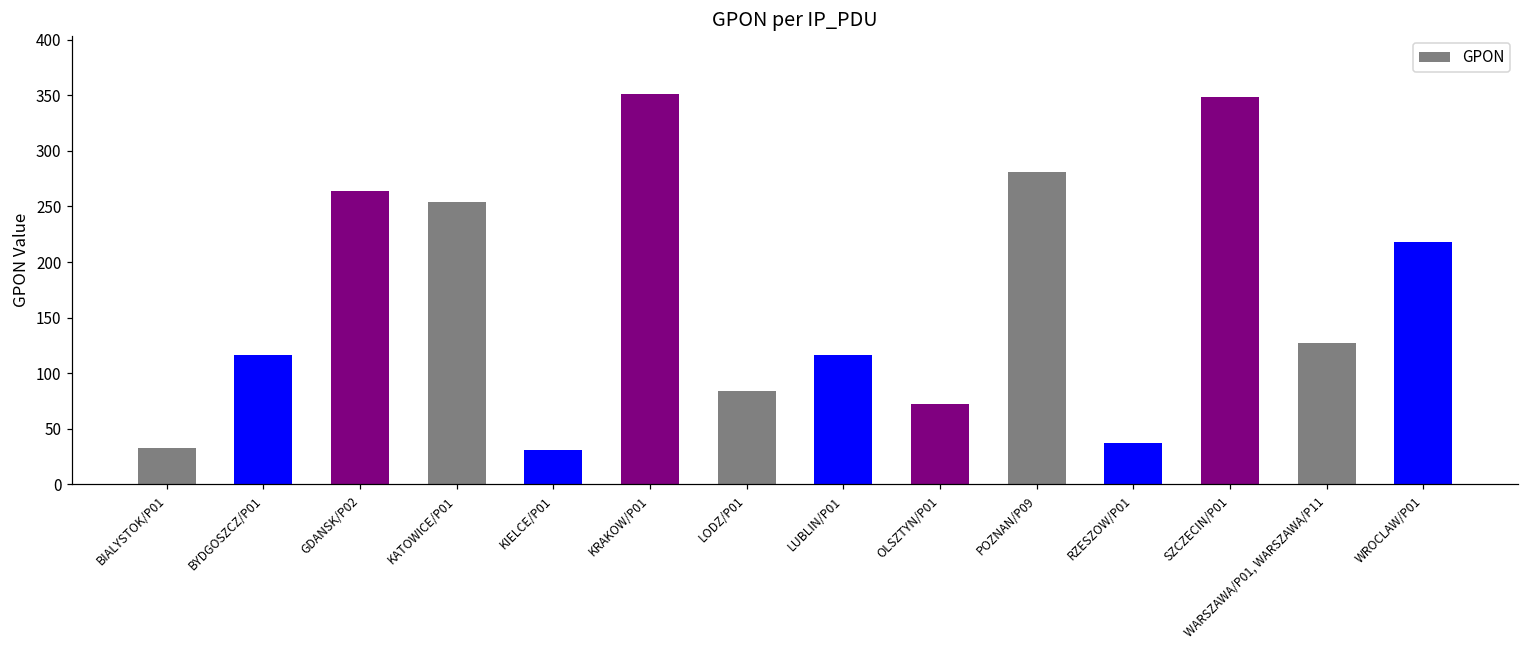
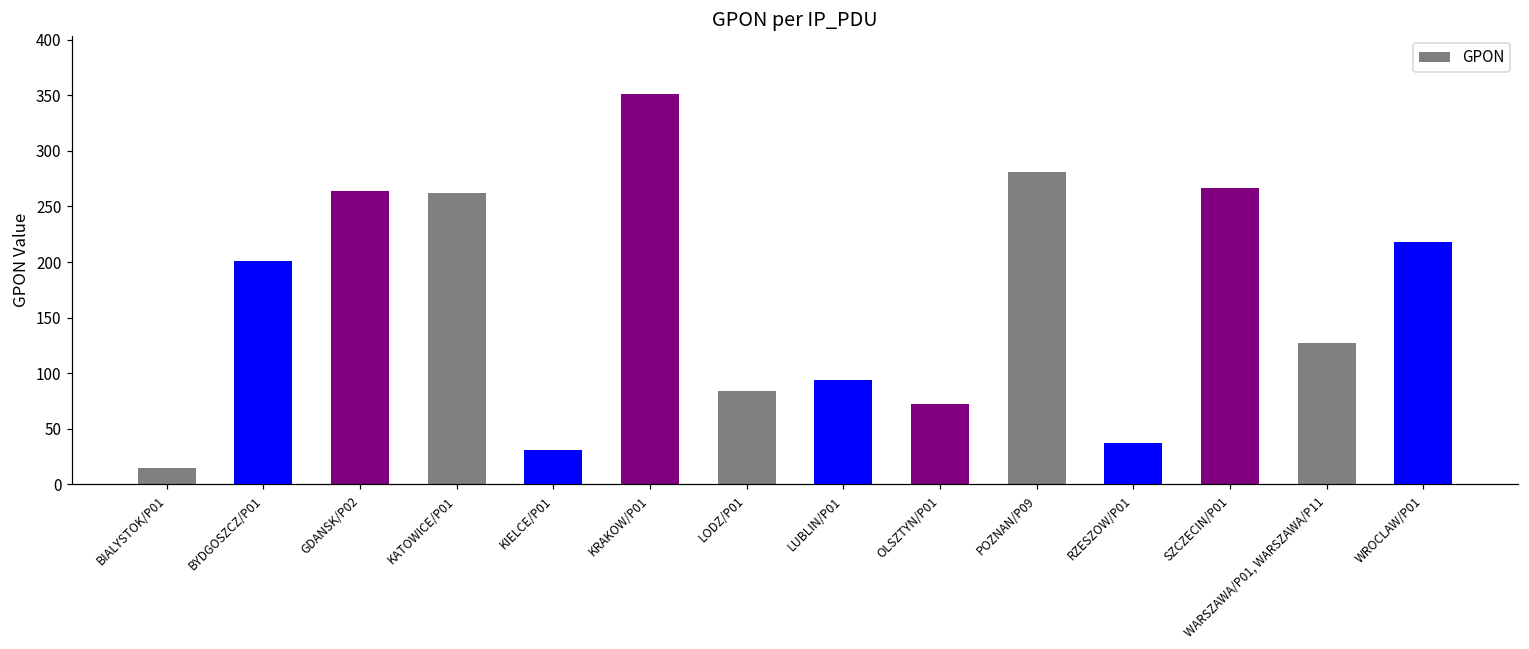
BIALYSTOK/P01: 33 -> 15
BYDGOSZCZ/P01: 116 -> 201
KATOWICE/P01: 254 -> 262
LUBLIN/P01: 116 -> 94
SZCZECIN/P01: 348 -> 267
